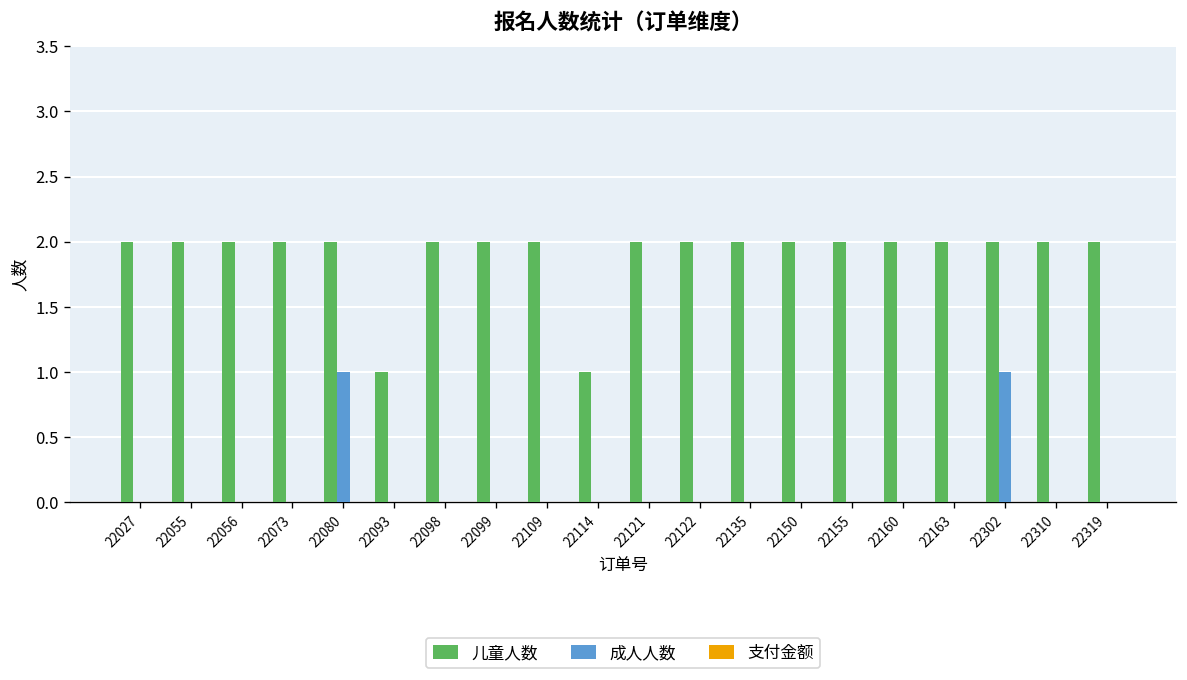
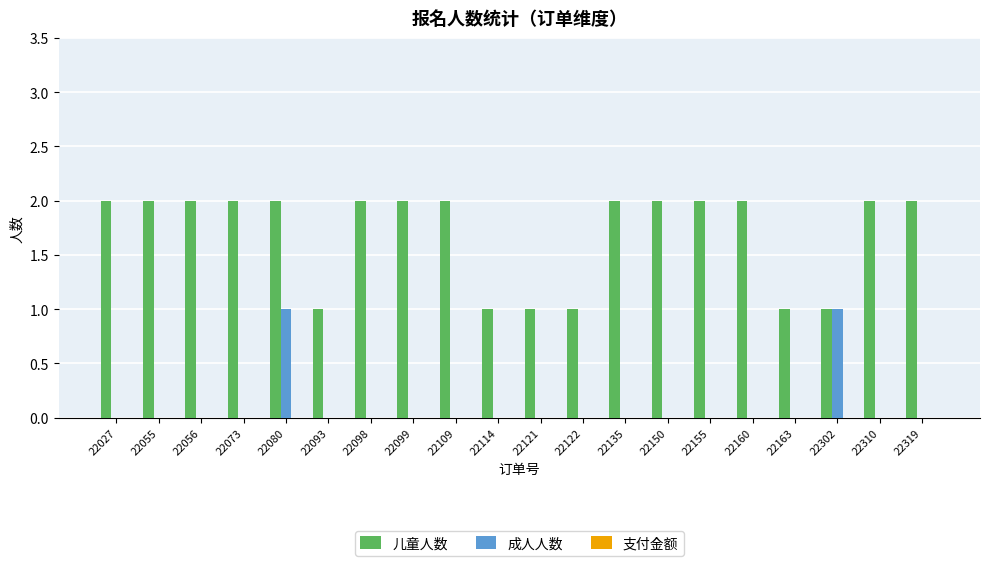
儿童人数, 22121: 2 -> 1
儿童人数, 22122: 2 -> 1
儿童人数, 22163: 2 -> 1
儿童人数, 22302: 2 -> 1
